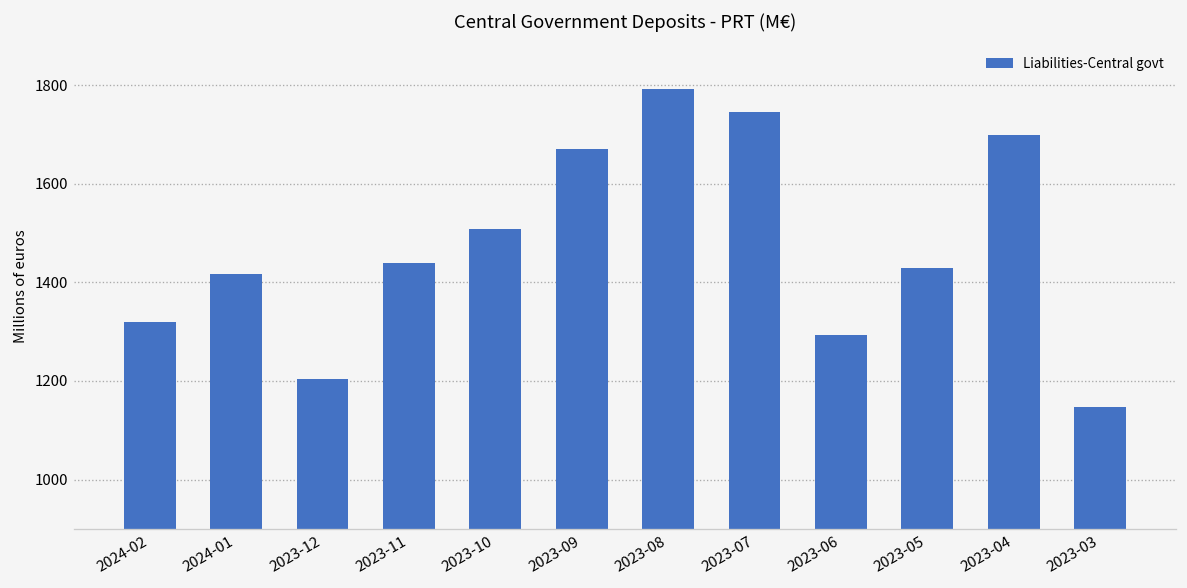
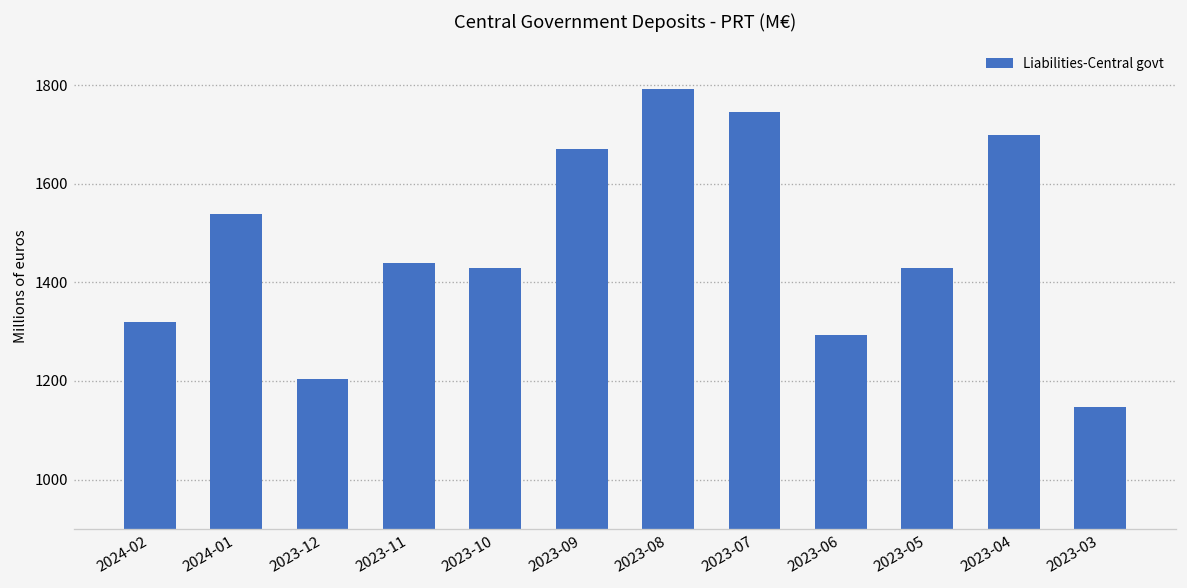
2024-01: 1420 -> 1540
2023-10: 1510 -> 1430
